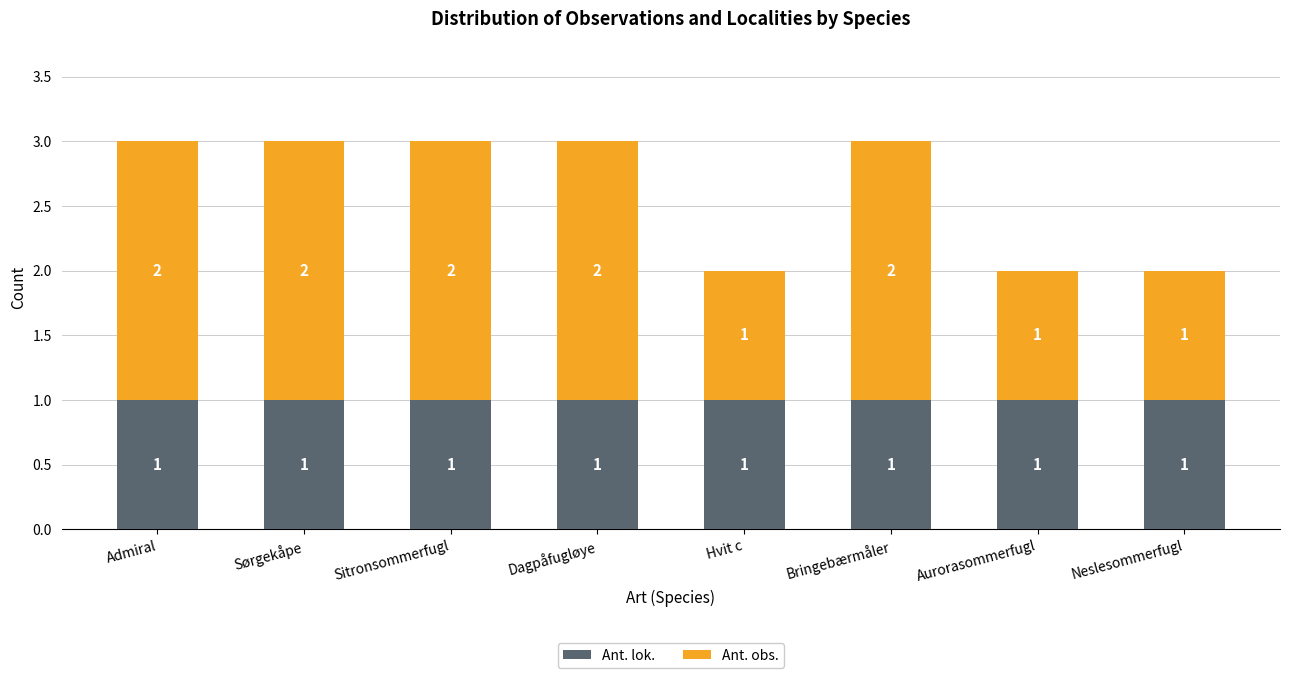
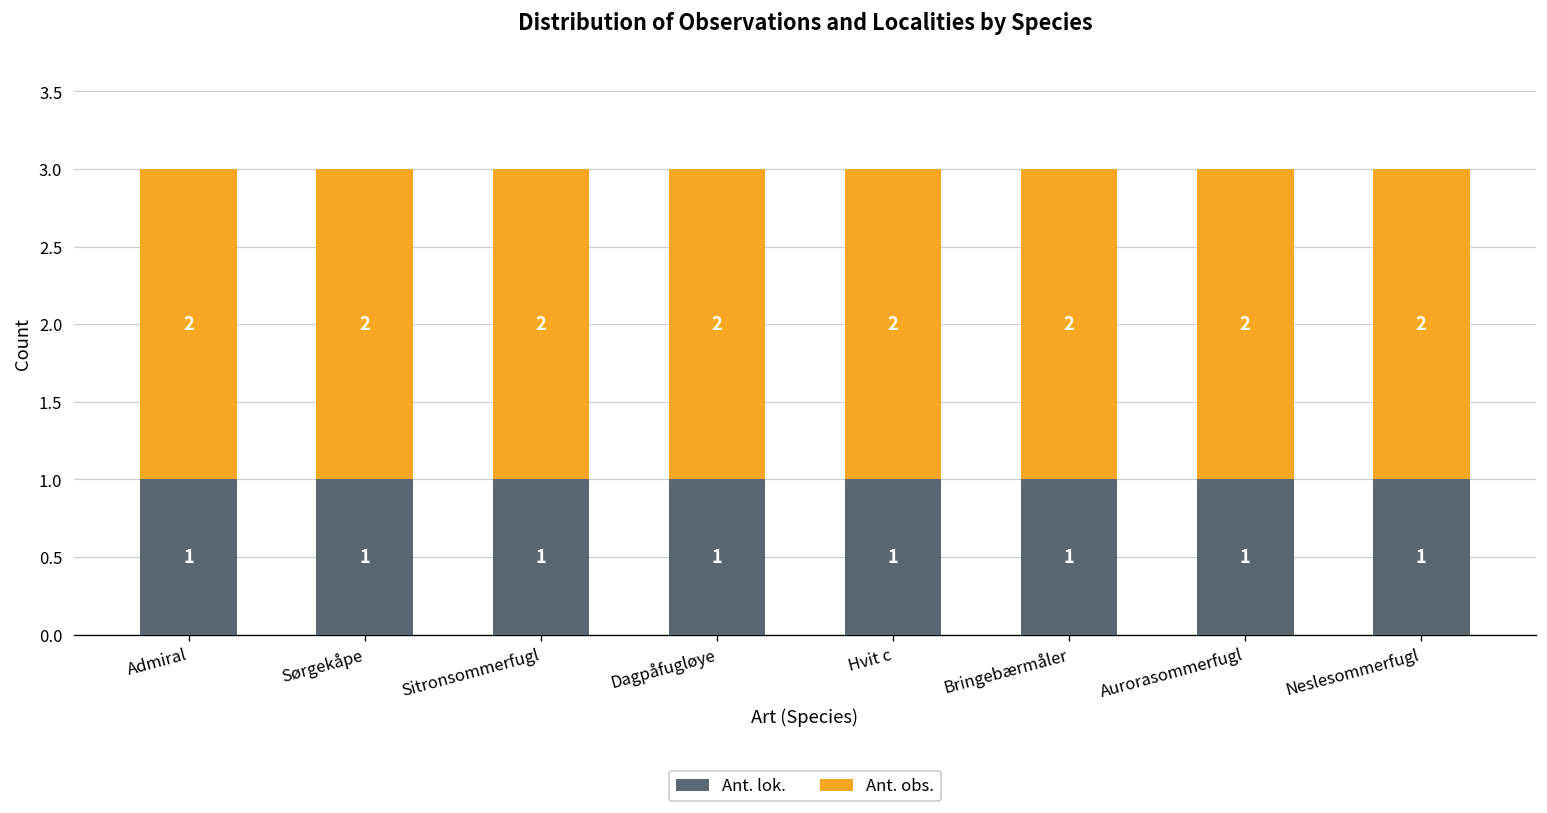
Ant. obs., Hvit c: 1 -> 2
Ant. obs., Aurorasommerfugl: 1 -> 2
Ant. obs., Neslesommerfugl: 1 -> 2
